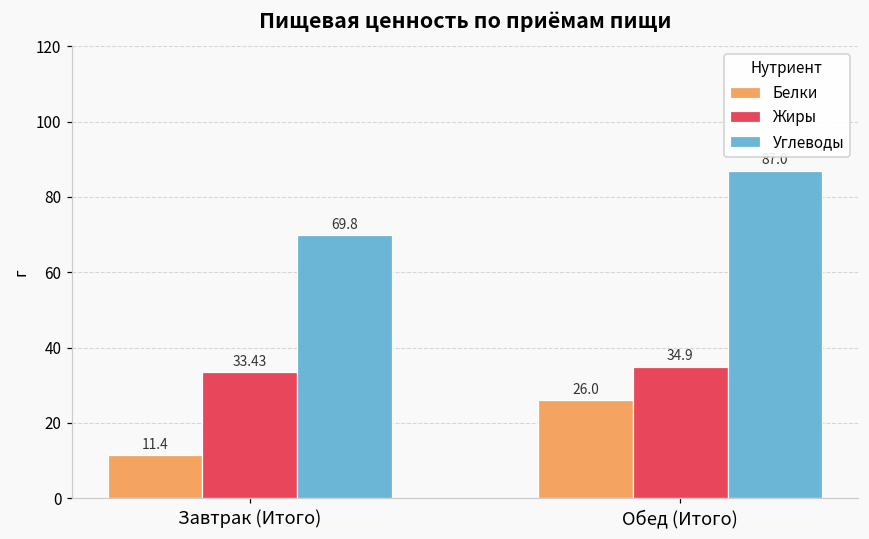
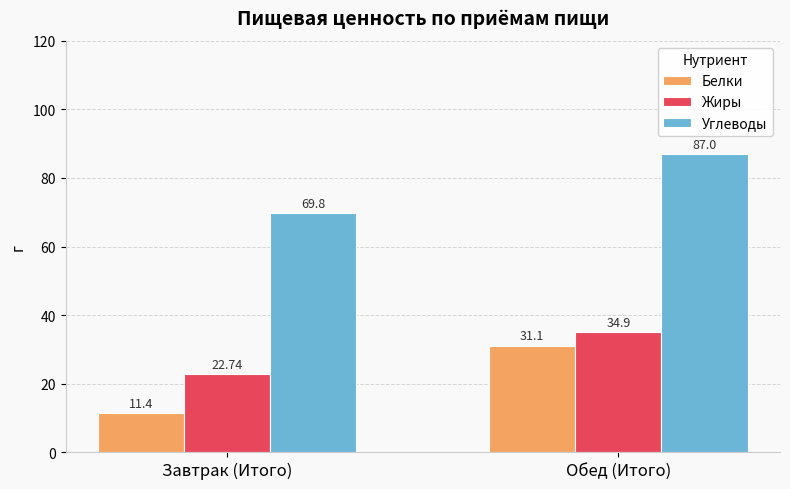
Жиры, Завтрак (Итого): 33.43 -> 22.74
Белки, Обед (Итого): 26.0 -> 31.1
